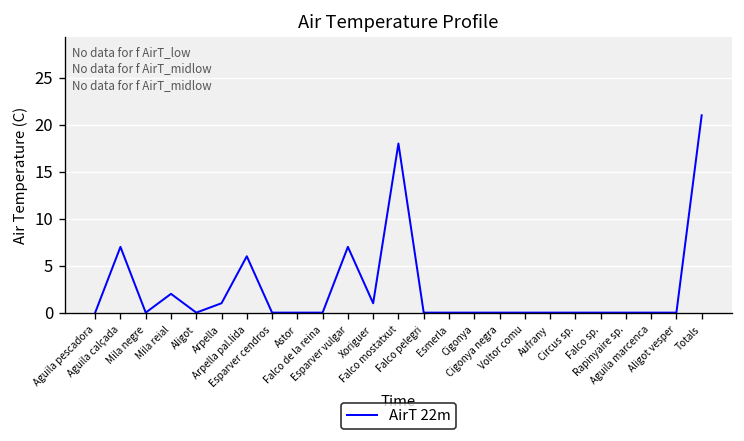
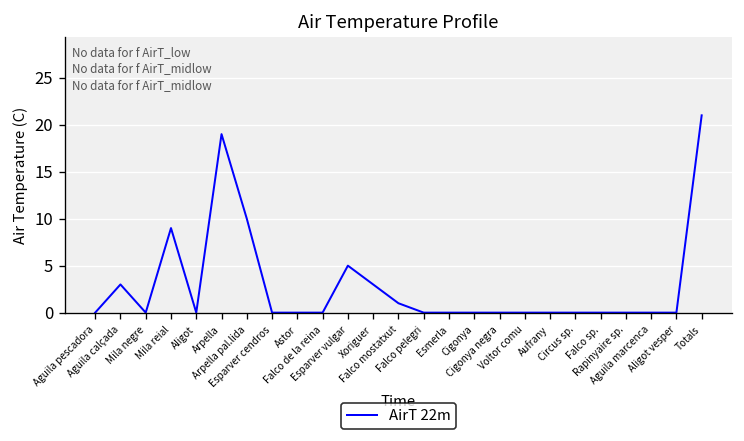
Aguila calçada: 7 -> 3
Mila reial: 2 -> 9
Arpella: 1 -> 19
Arpella pal.lida: 6 -> 10
Esparver vulgar: 7 -> 5
Xoriguer: 1 -> 3
Falco mostatxut: 18 -> 1
